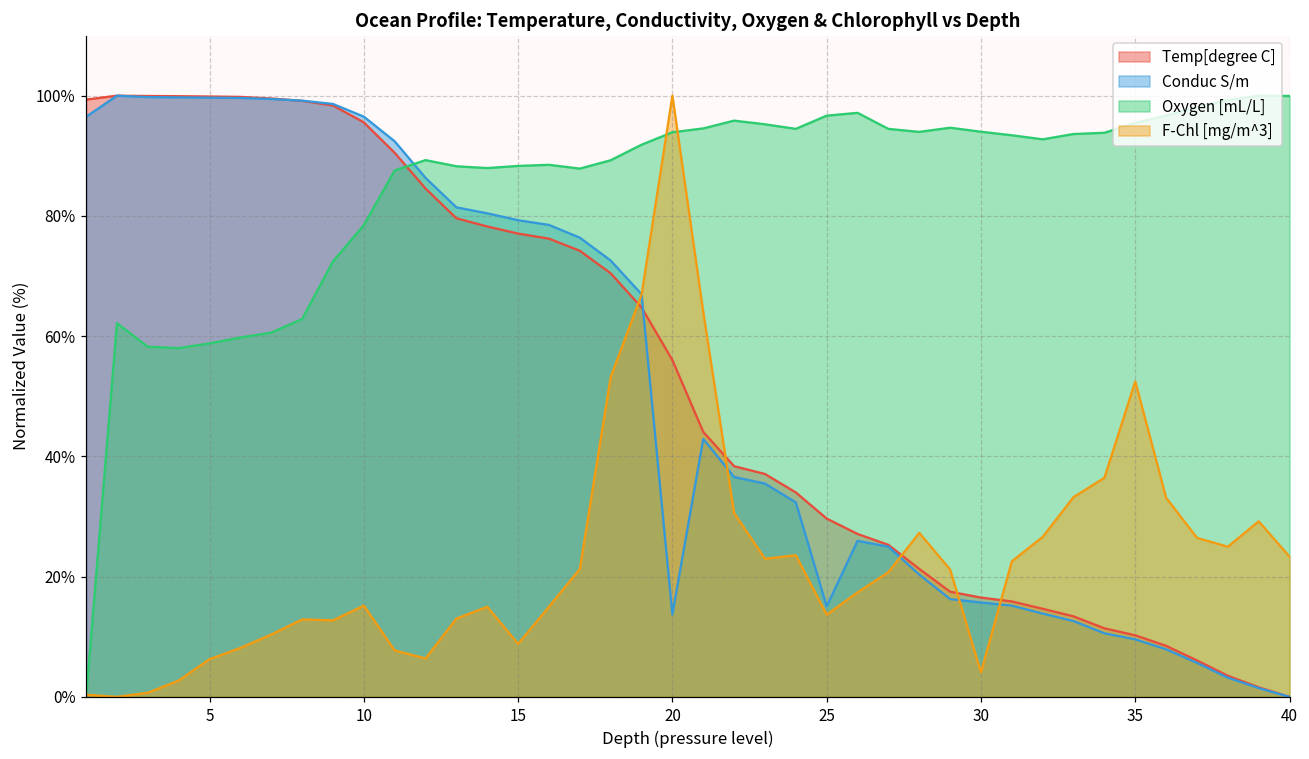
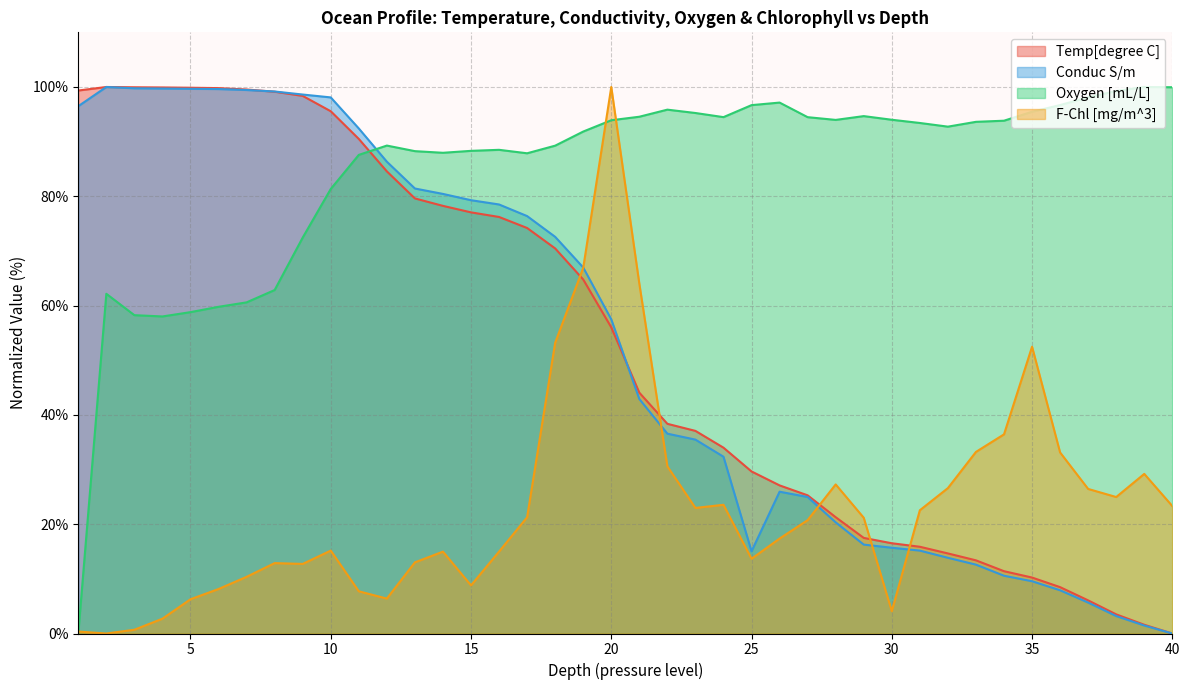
Conduc S/m, 10: 97% -> 98%
Oxygen [mL/L], 10: 78% -> 81%
Conduc S/m, 20: 14% -> 57%
